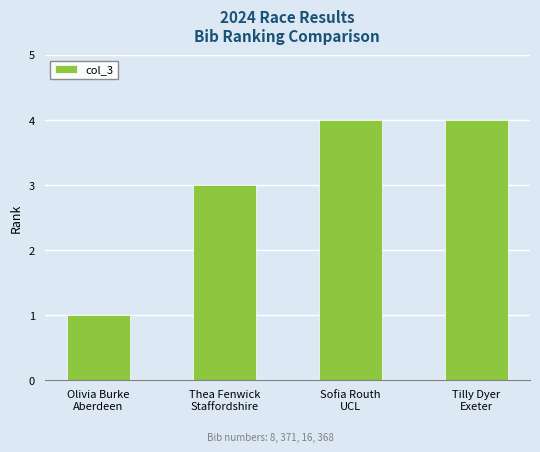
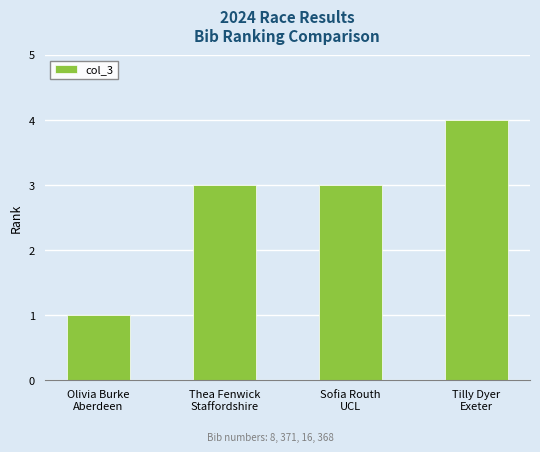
Sofia Routh UCL: 4 -> 3
